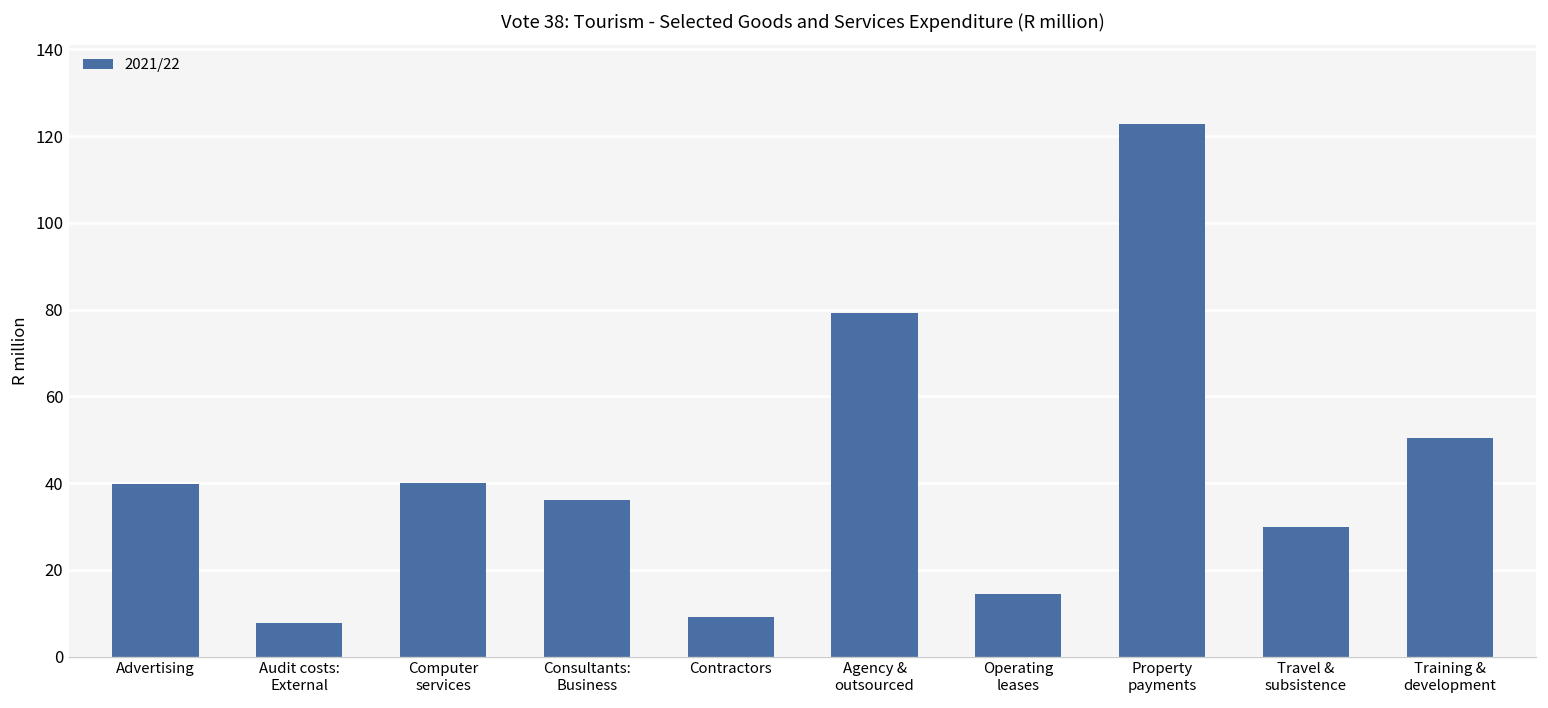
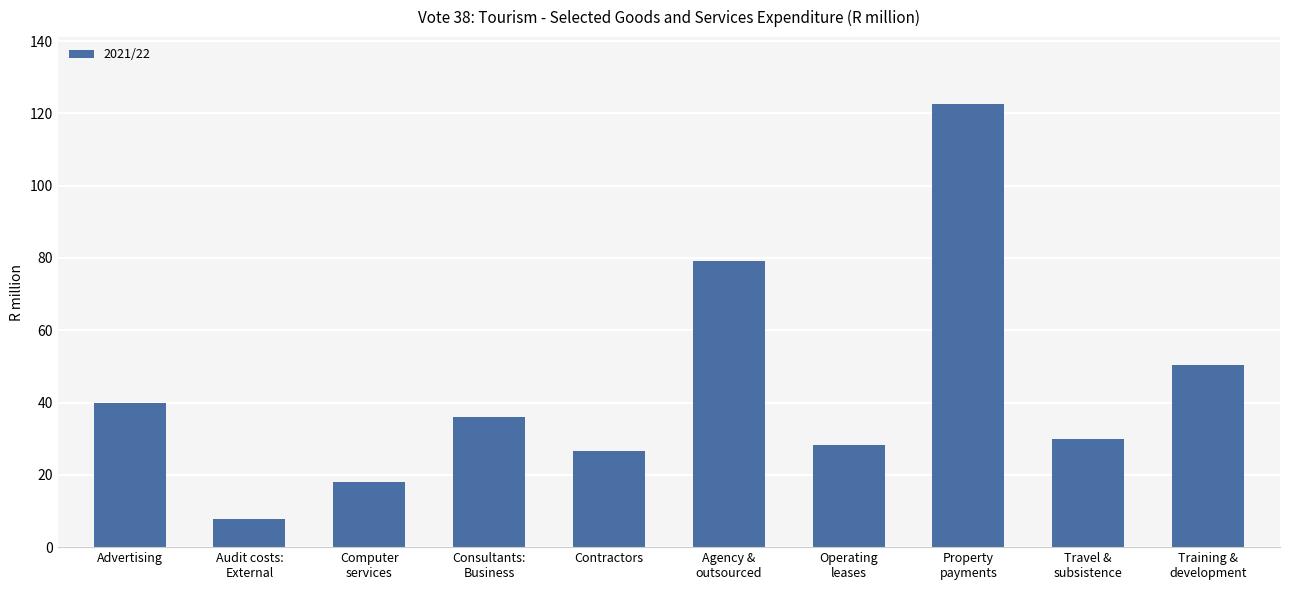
Computer services: 40 -> 18
Contractors: 9 -> 26
Operating leases: 14 -> 28
